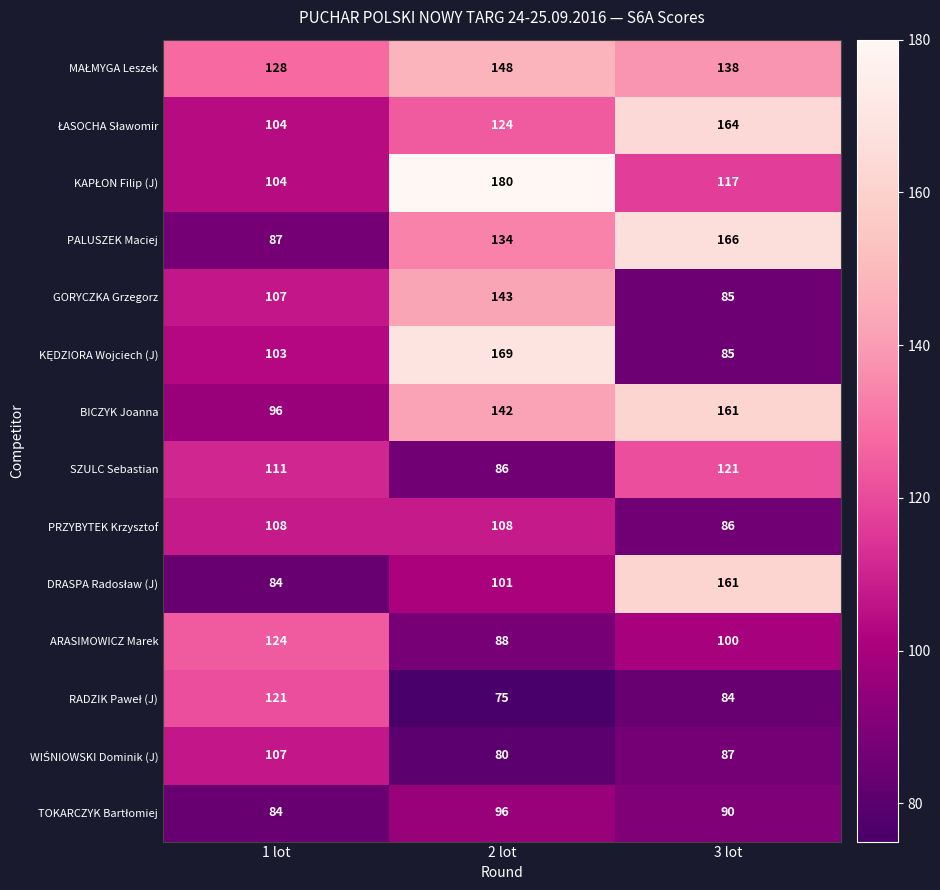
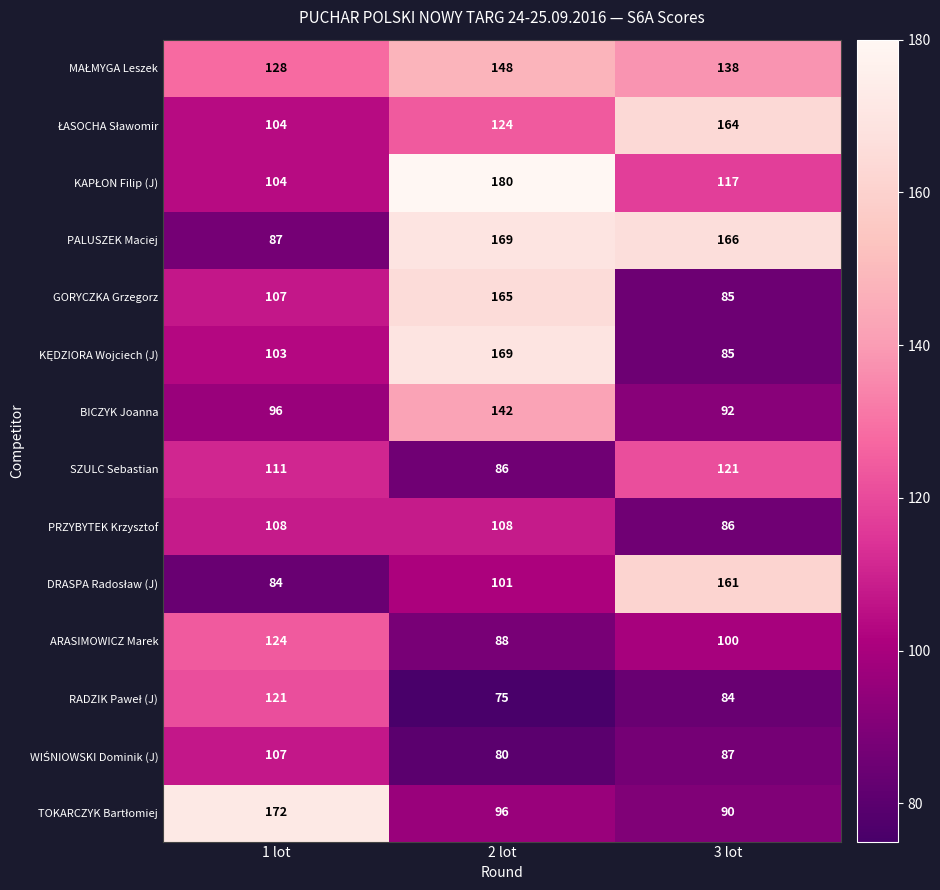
PALUSZEK Maciej, 2 lot: 134 -> 169
GORYCZKA Grzegorz, 2 lot: 143 -> 165
BICZYK Joanna, 3 lot: 161 -> 92
TOKARCZYK Bartłomiej, 1 lot: 84 -> 172
